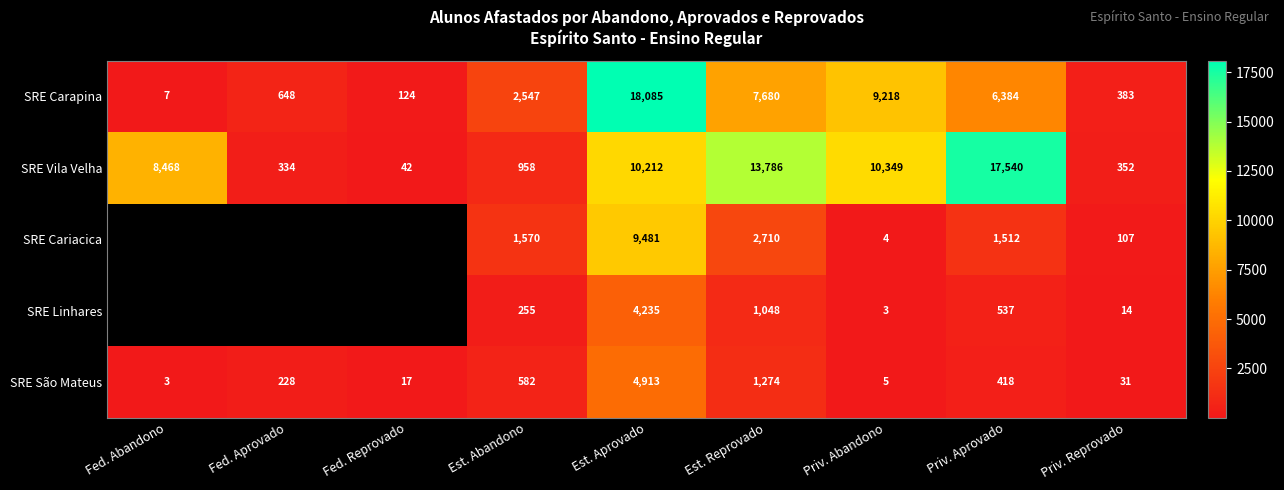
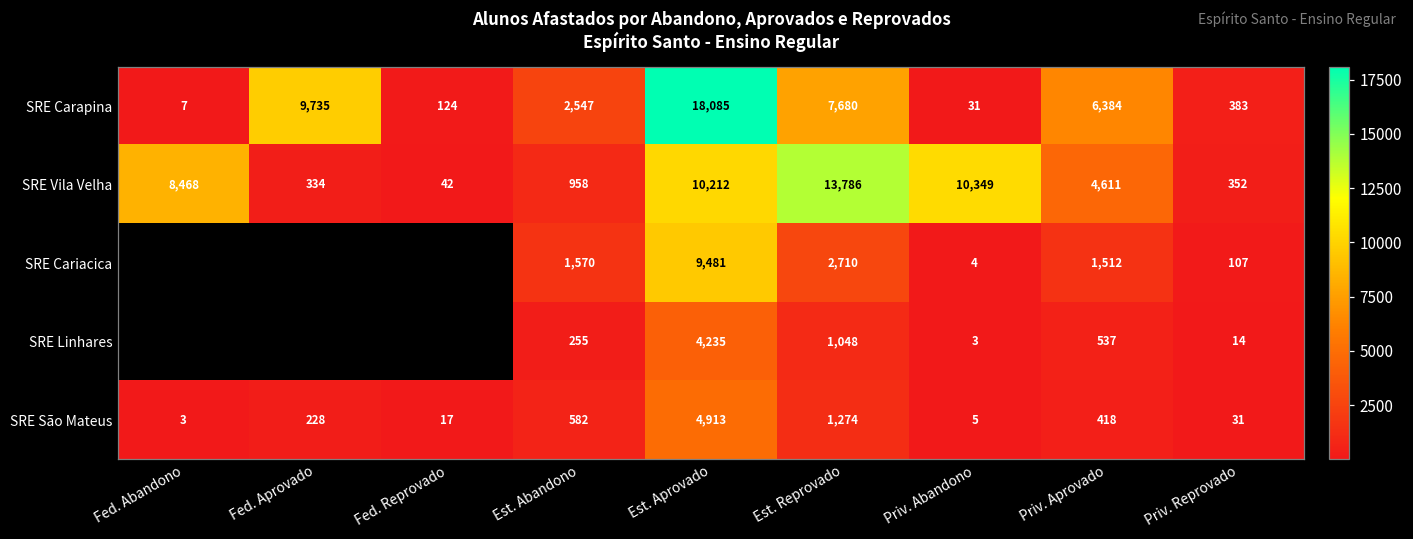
SRE Carapina, Fed. Aprovado: 648 -> 9,735
SRE Carapina, Priv. Abandono: 9,218 -> 31
SRE Vila Velha, Priv. Aprovado: 17,540 -> 4,611
